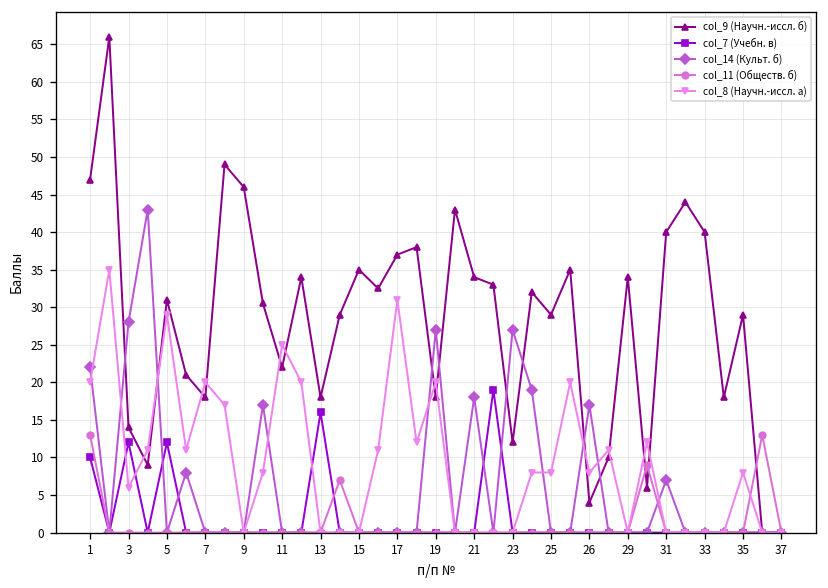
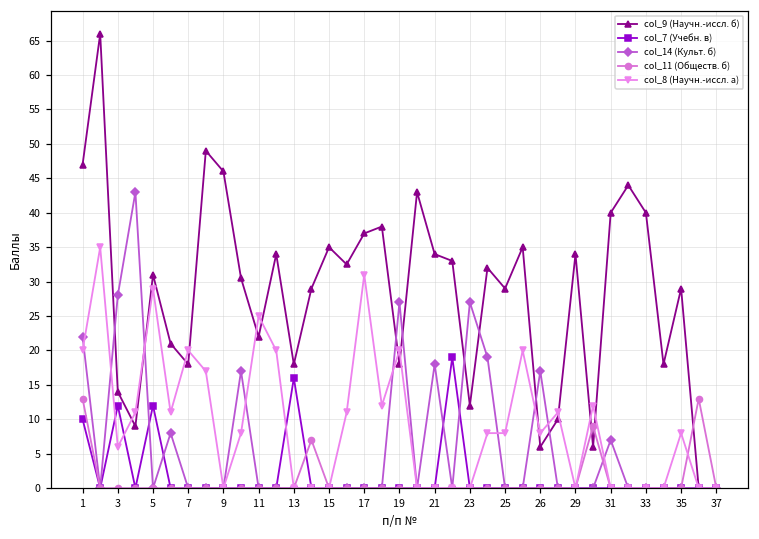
col_9 (Научн.-иссл. б), 26: 4 -> 6
